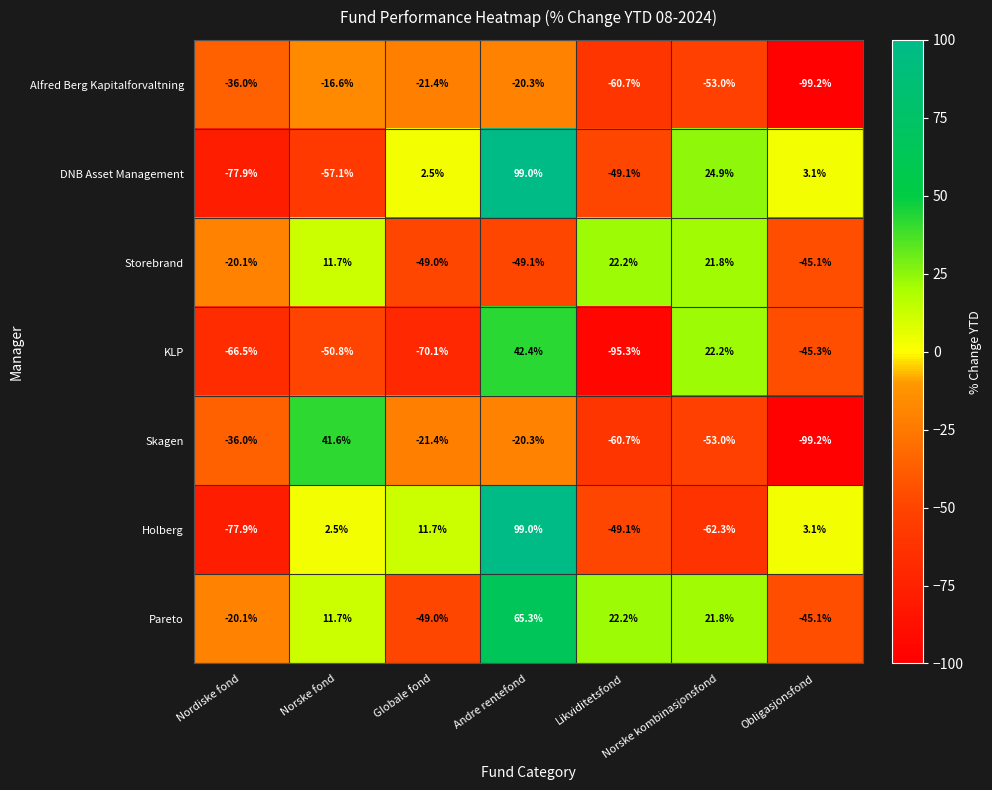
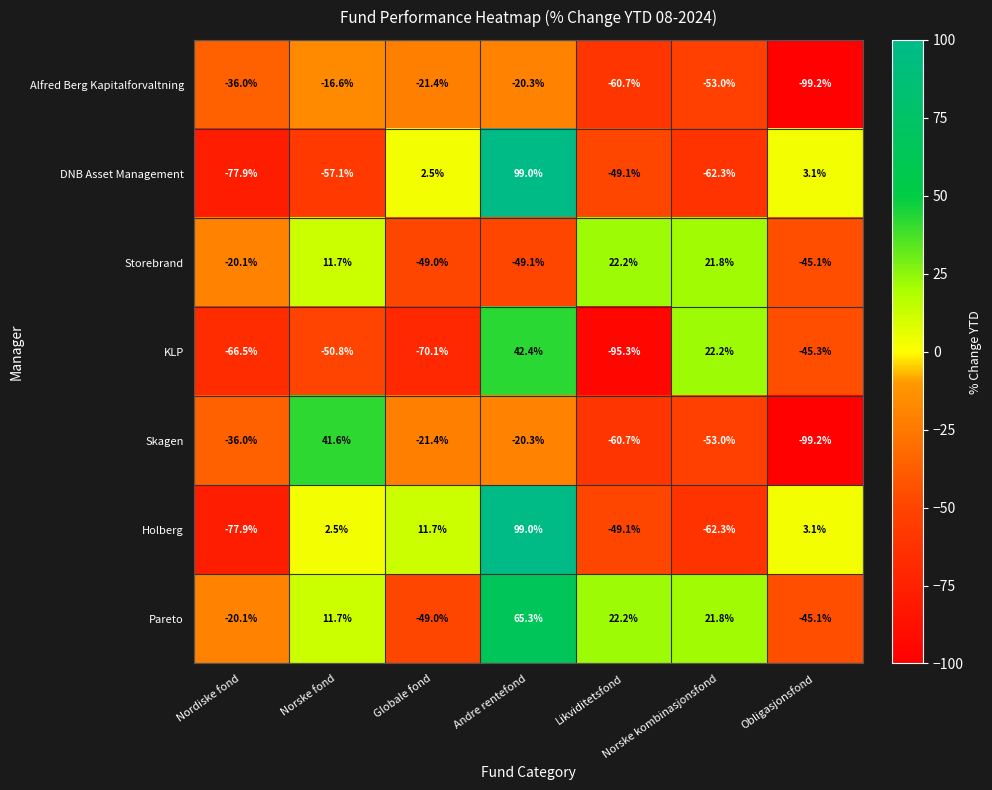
DNB Asset Management, Norske kombinasjonsfond: 24.9% -> -62.3%
